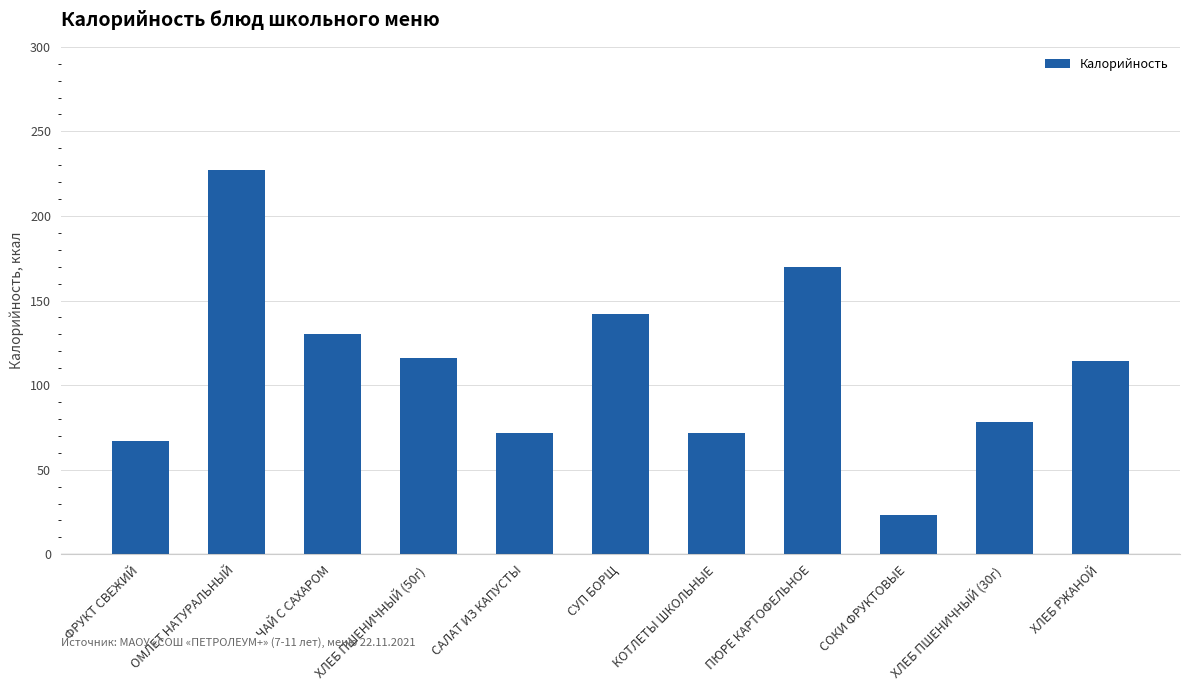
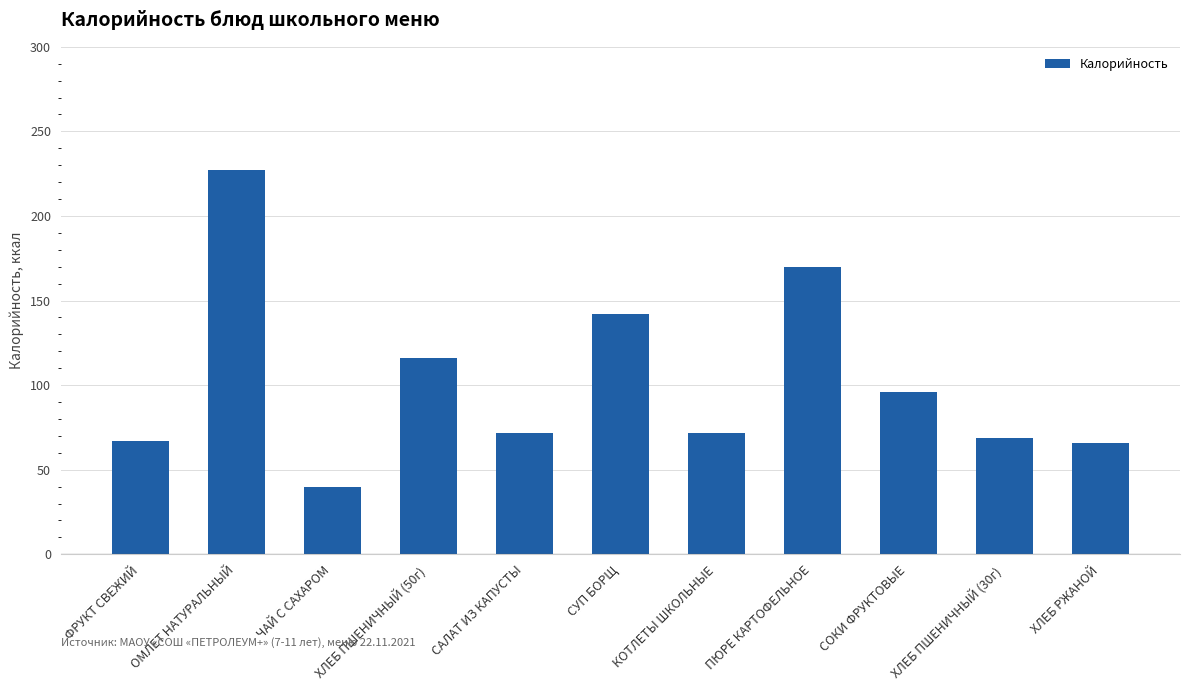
ЧАЙ С САХАРОМ: 130 -> 40
СОКИ ФРУКТОВЫЕ: 23 -> 96
ХЛЕБ ПШЕНИЧНЫЙ (30г): 78 -> 69
ХЛЕБ РЖАНОЙ: 114 -> 66
